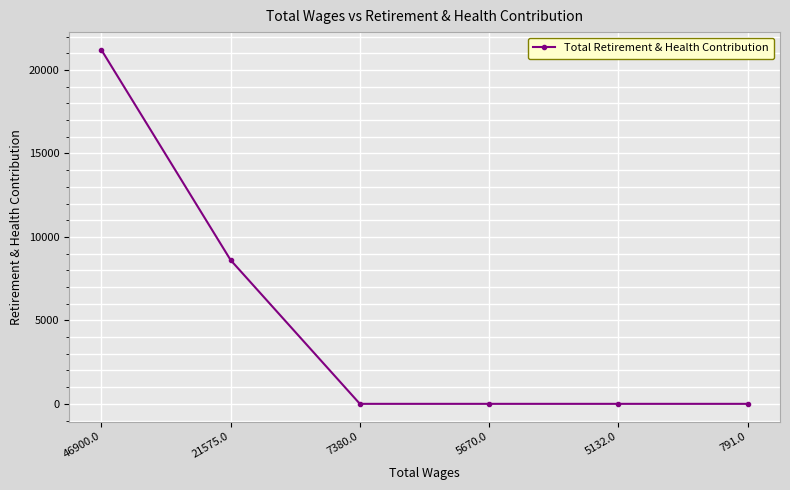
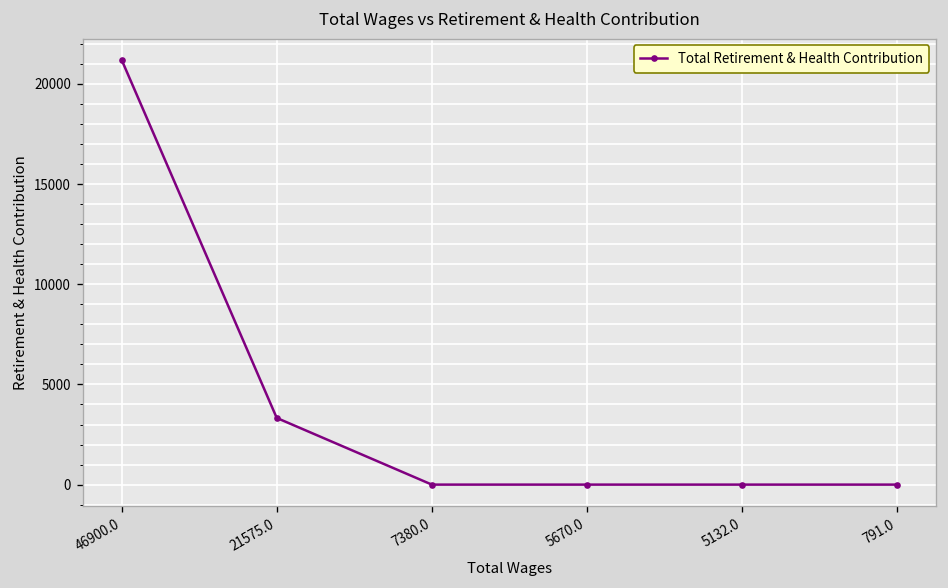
21575.0: 8600 -> 3300
